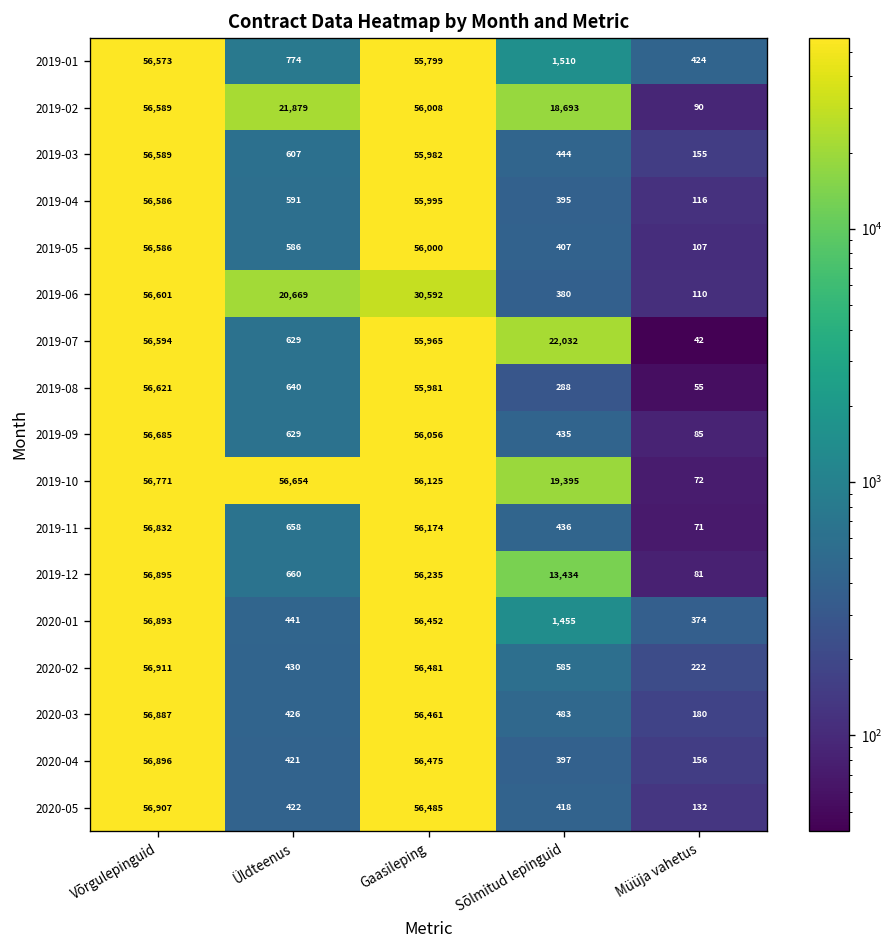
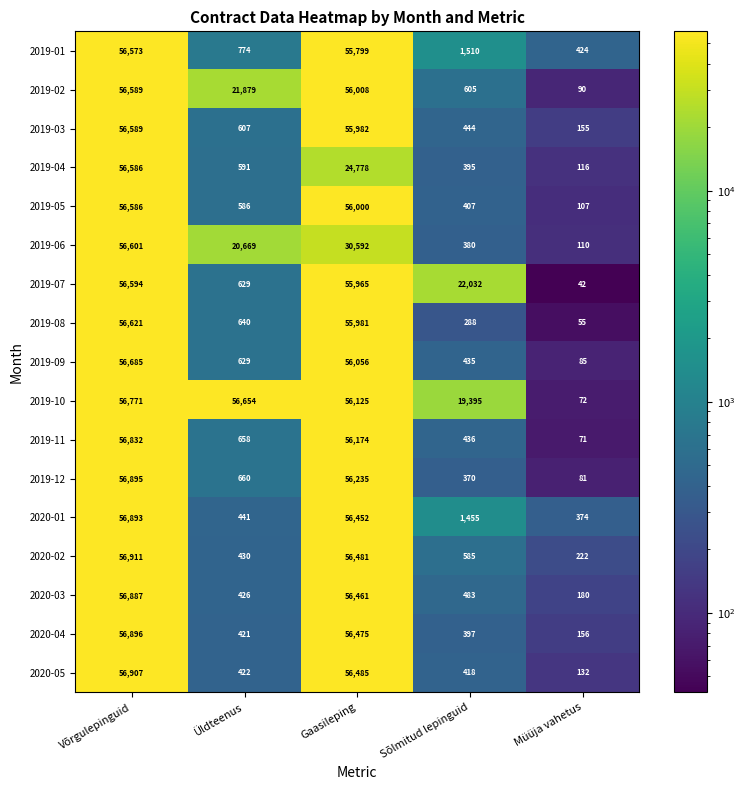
2019-02, Sõlmitud lepinguid: 18,693 -> 605
2019-04, Gaasileping: 55,995 -> 24,778
2019-12, Sõlmitud lepinguid: 13,434 -> 370
